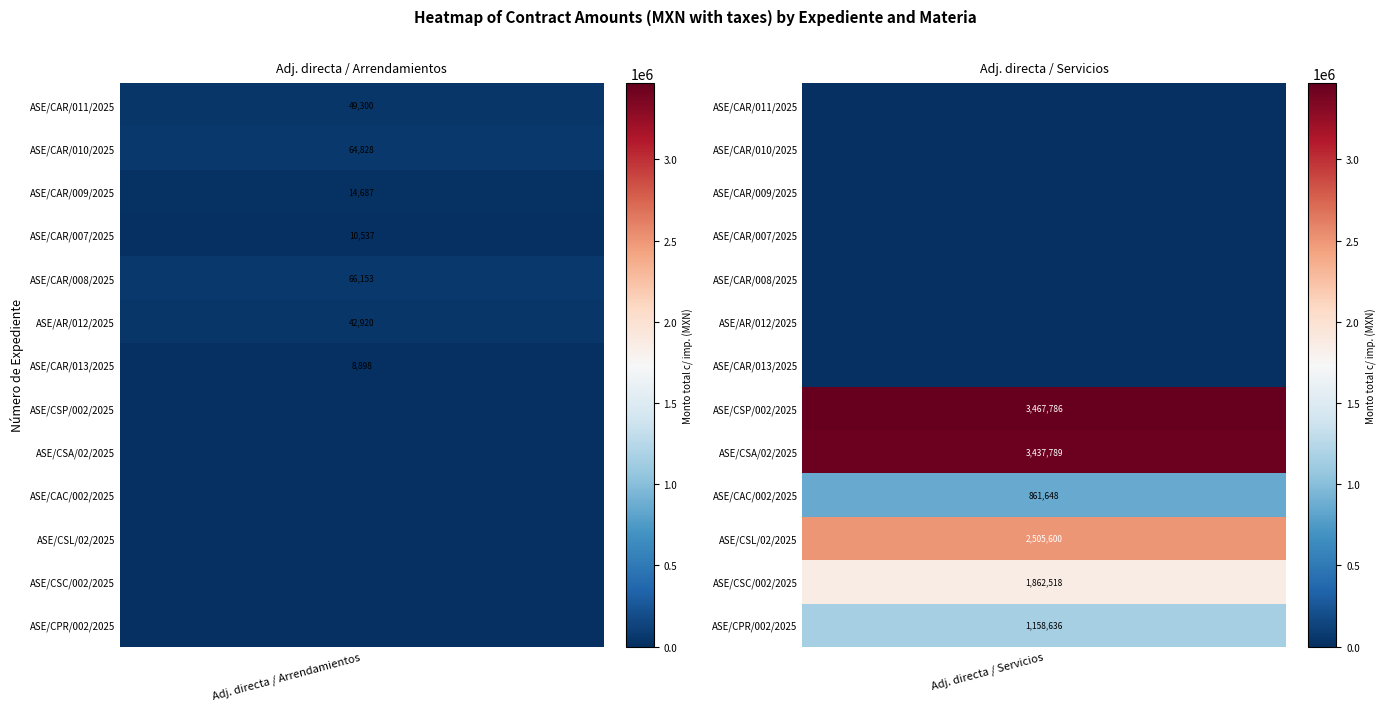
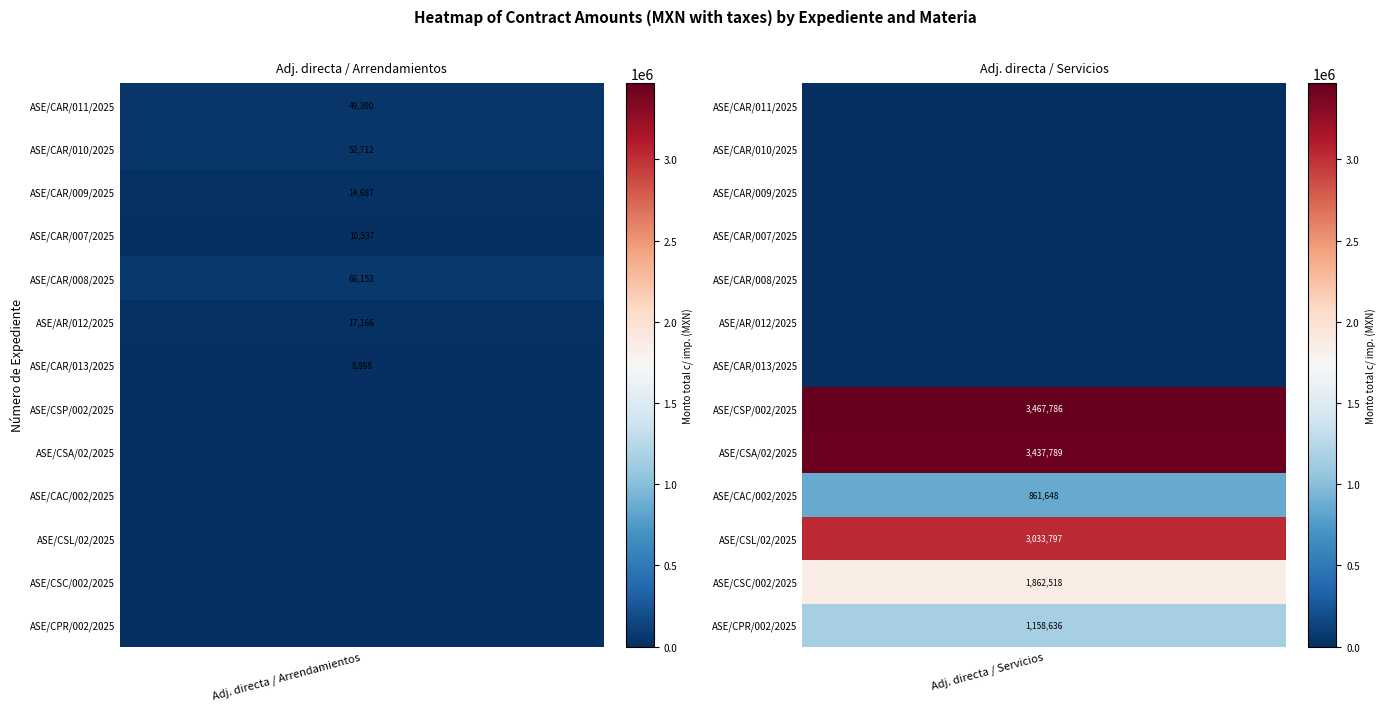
Adj. directa / Arrendamientos, ASE/CAR/010/2025, Adj. directa / Arrendamientos: 64,828 -> 52,712
Adj. directa / Arrendamientos, ASE/AR/012/2025, Adj. directa / Arrendamientos: 42,920 -> 17,166
Adj. directa / Servicios, ASE/CSL/02/2025, Adj. directa / Servicios: 2,505,600 -> 3,033,797
